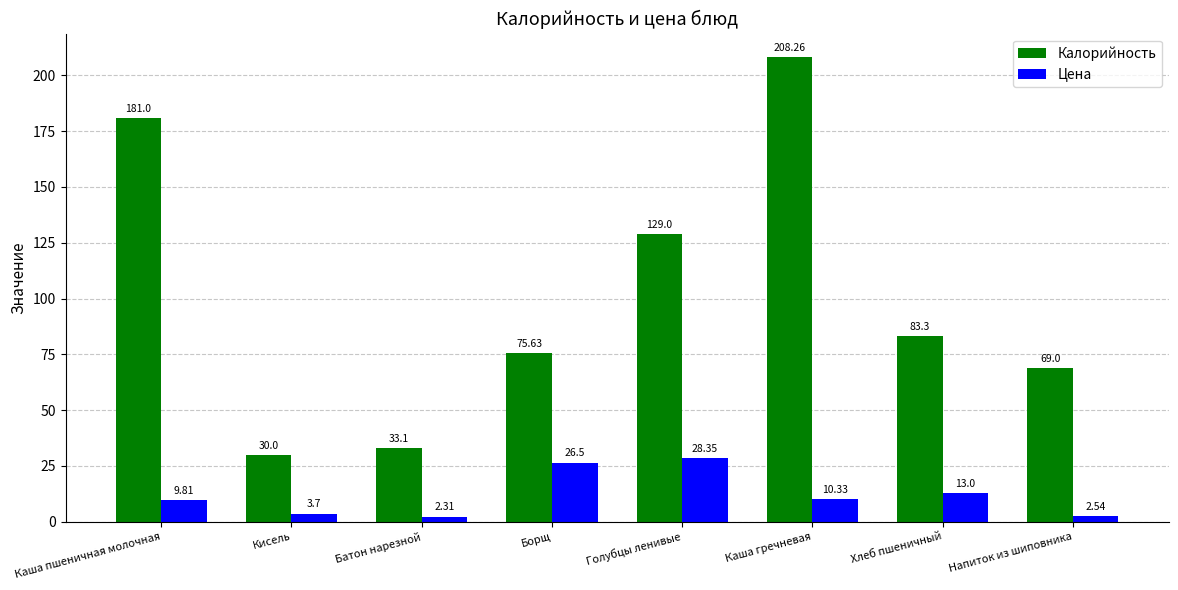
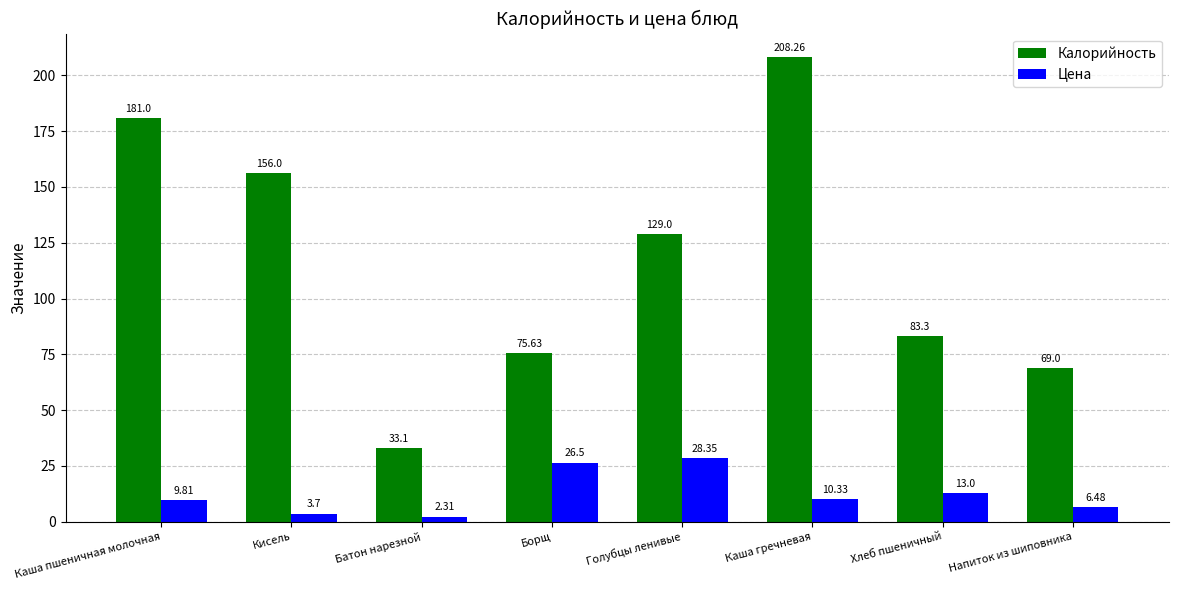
Калорийность, Кисель: 30.0 -> 156.0
Цена, Напиток из шиповника: 2.54 -> 6.48
